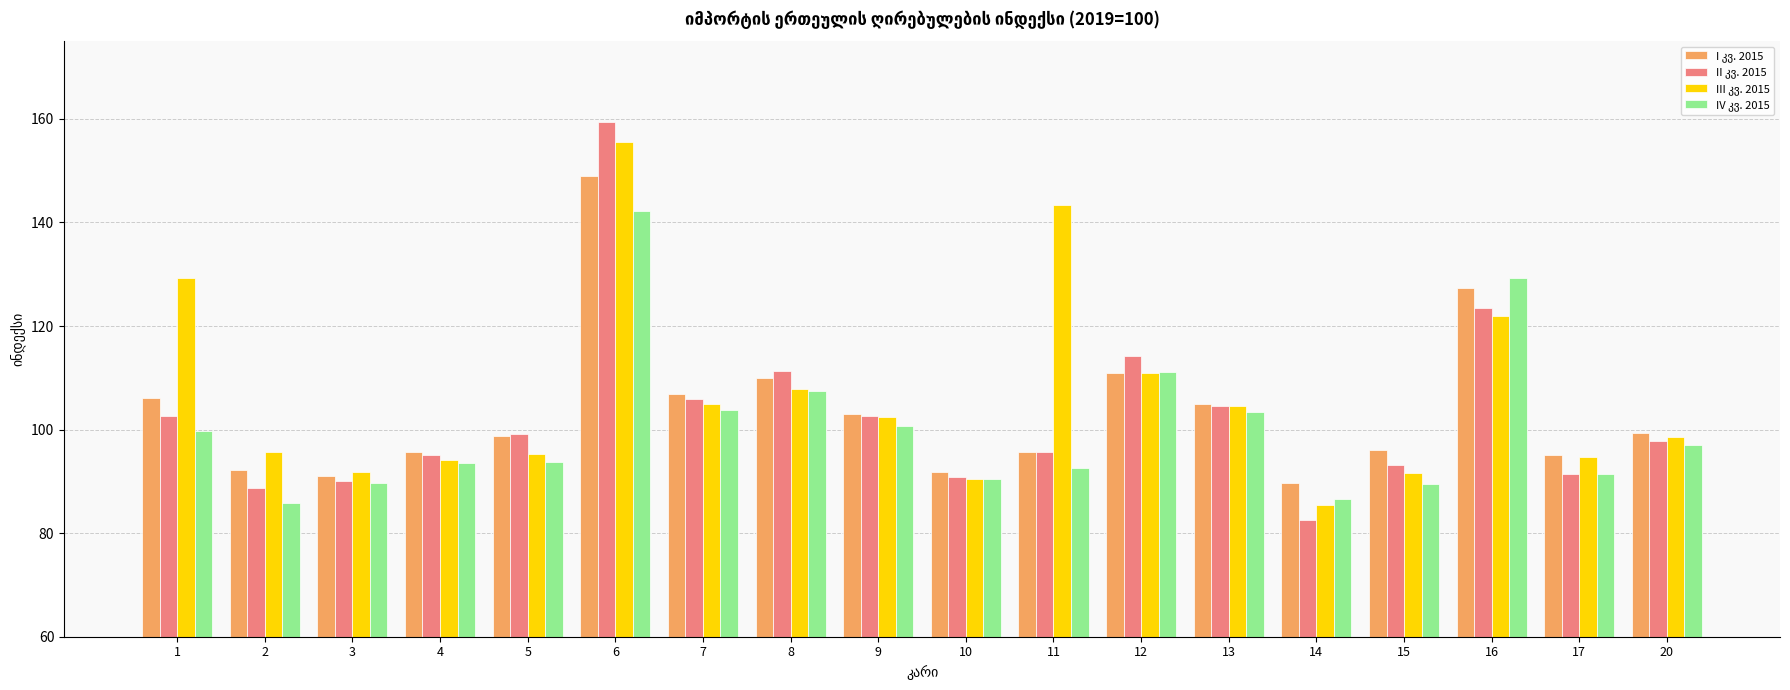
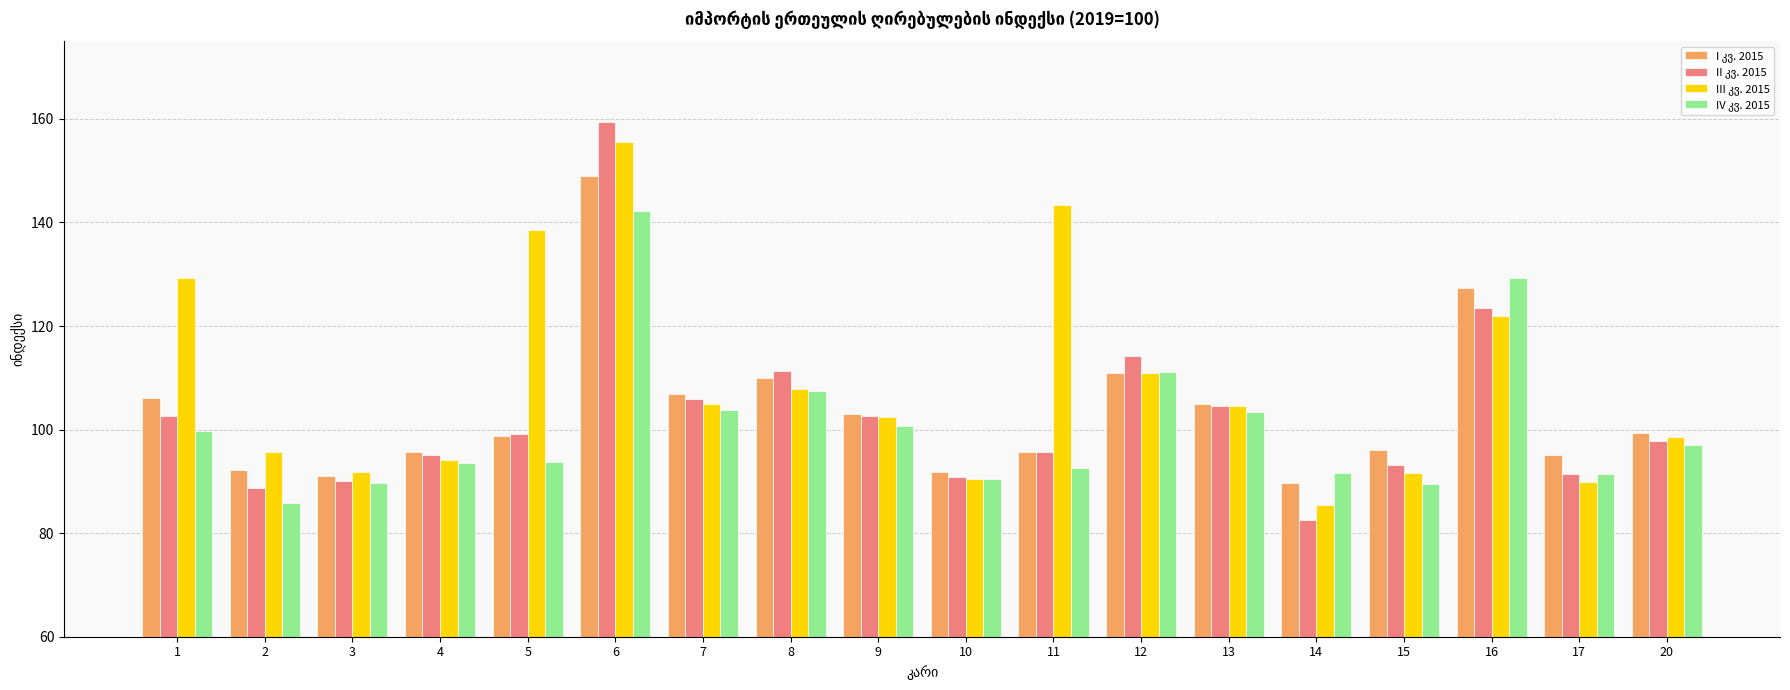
III კვ. 2015, 5: 95 -> 139
IV კვ. 2015, 14: 87 -> 92
III კვ. 2015, 17: 95 -> 90
